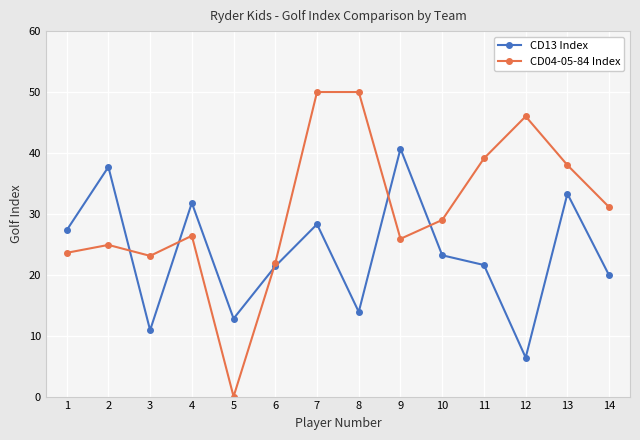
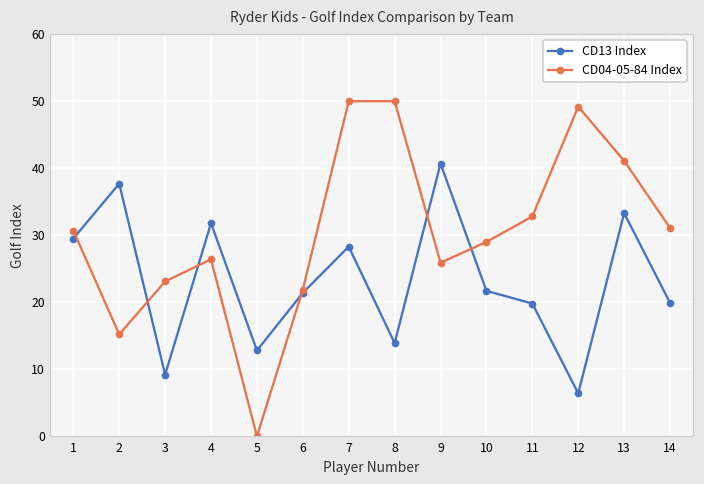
CD13 Index, 1: 27 -> 30
CD04-05-84 Index, 1: 24 -> 31
CD04-05-84 Index, 2: 25 -> 15
CD13 Index, 3: 11 -> 9
CD13 Index, 10: 23 -> 22
CD13 Index, 11: 22 -> 20
CD04-05-84 Index, 11: 39 -> 33
CD04-05-84 Index, 12: 46 -> 49
CD04-05-84 Index, 13: 38 -> 41
